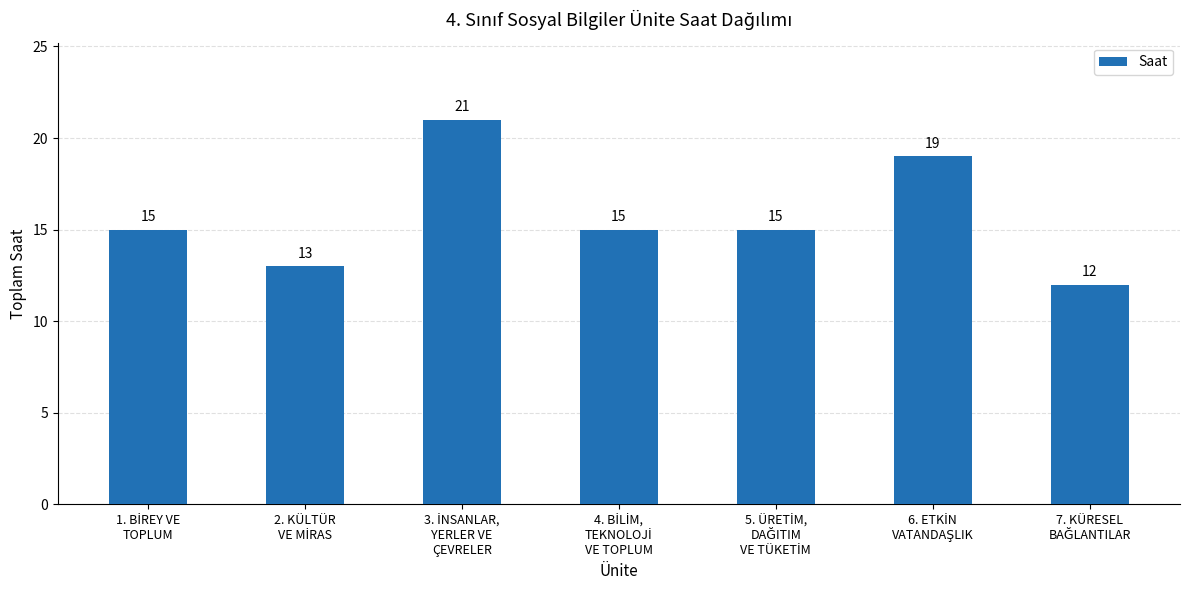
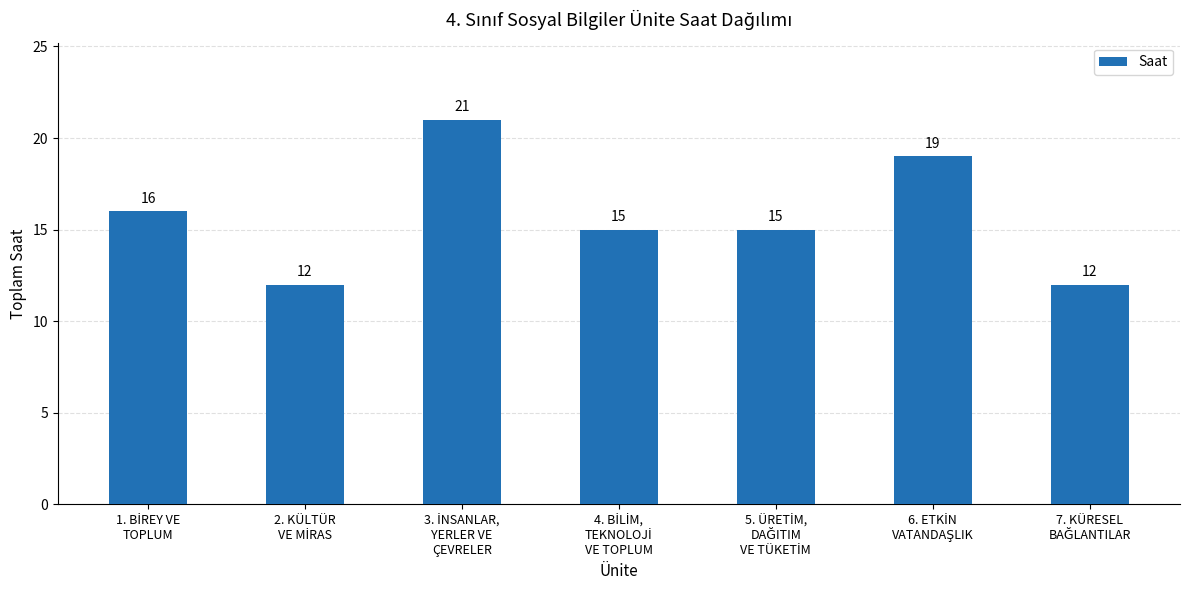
1. BİREY VE TOPLUM: 15 -> 16
2. KÜLTÜR VE MİRAS: 13 -> 12
